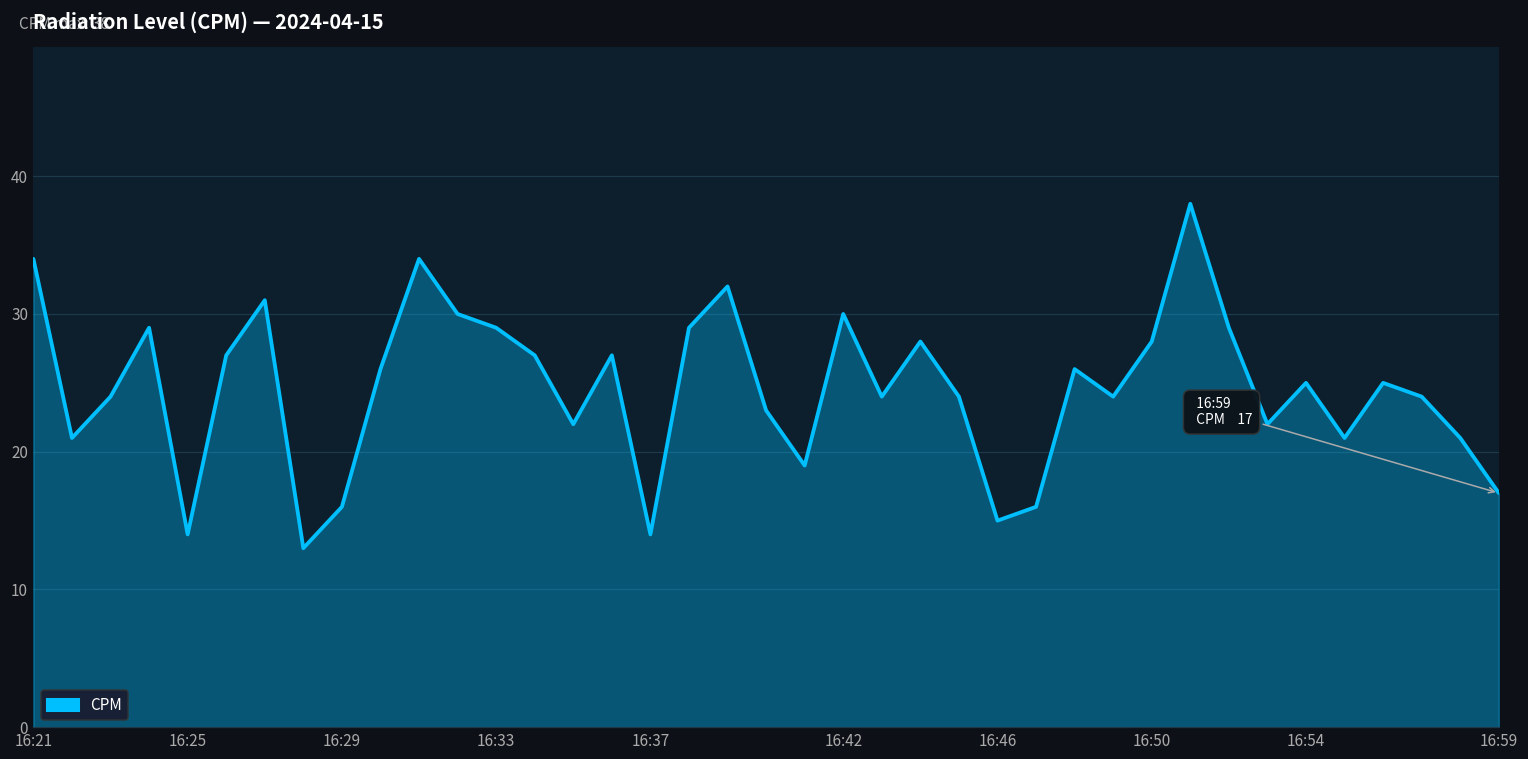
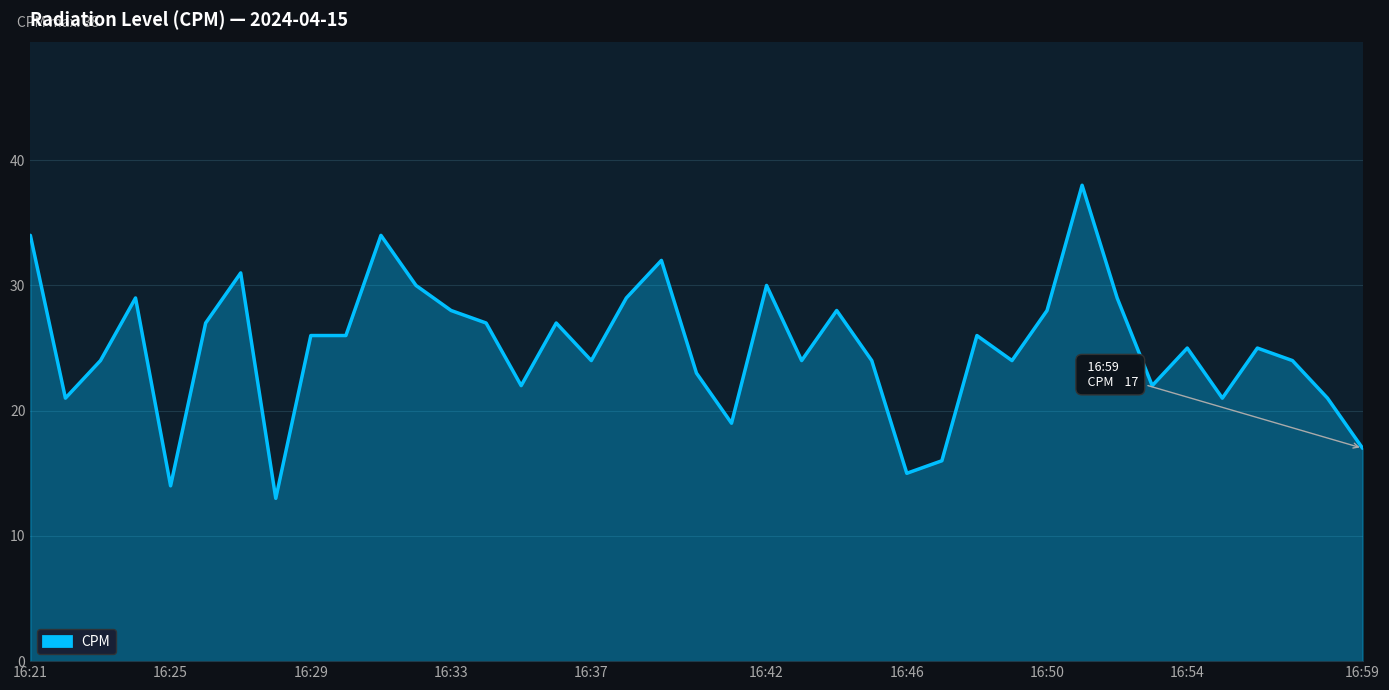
16:29: 16 -> 26
16:33: 29 -> 28
16:37: 14 -> 24
